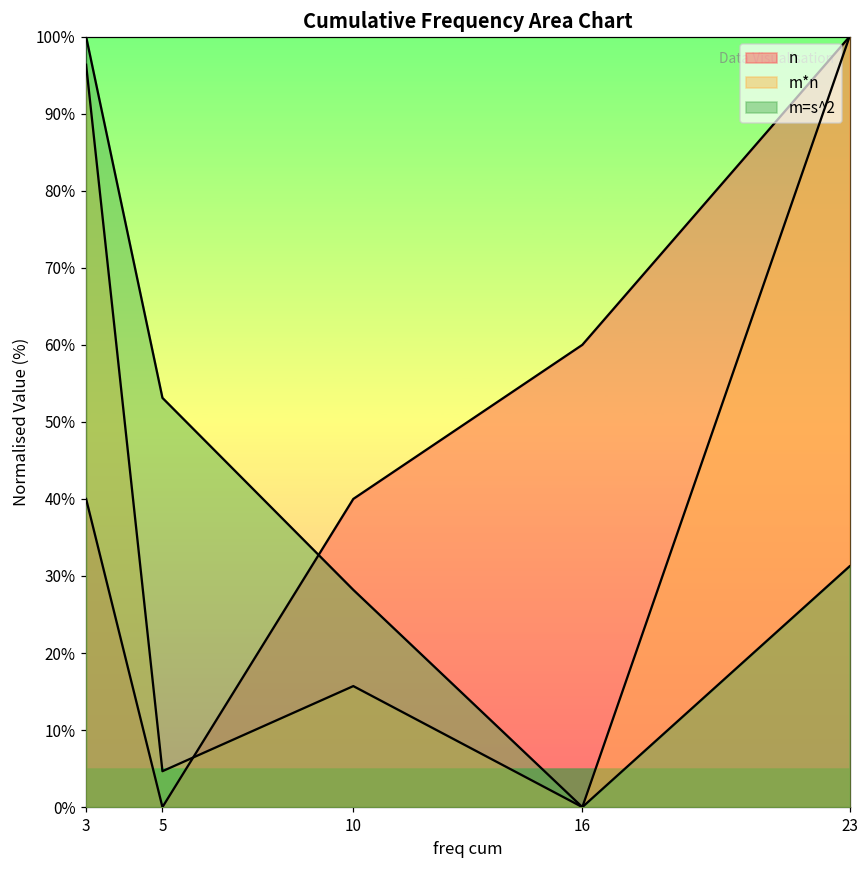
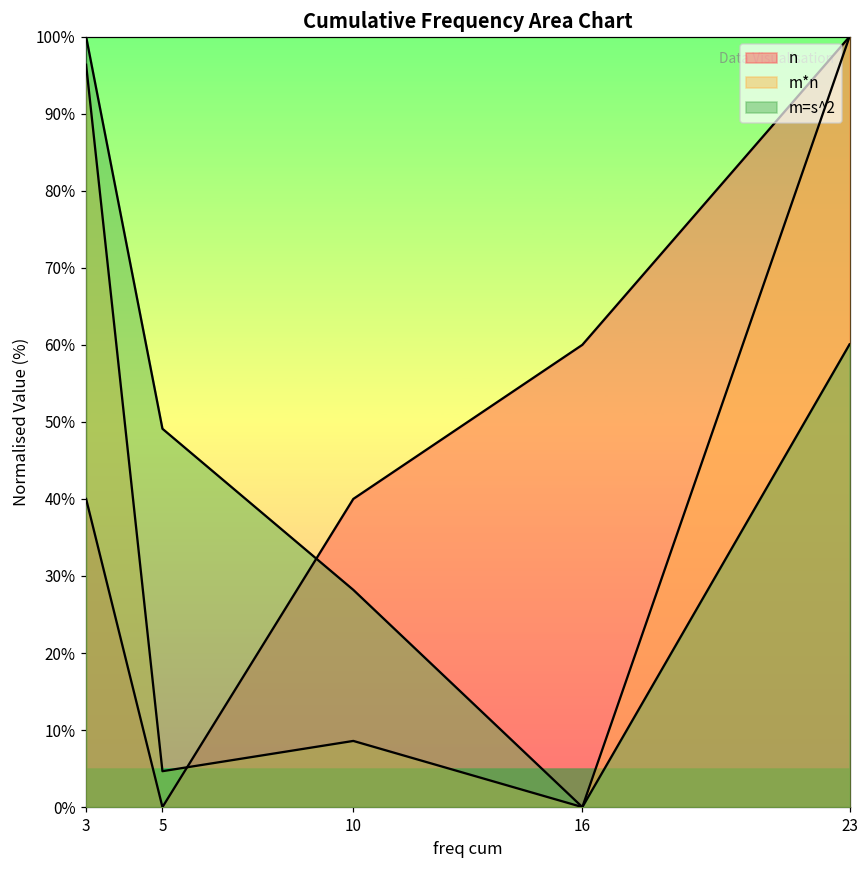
m=s^2, 5: 53% -> 49%
m*n, 10: 16% -> 9%
m=s^2, 23: 31% -> 60%
